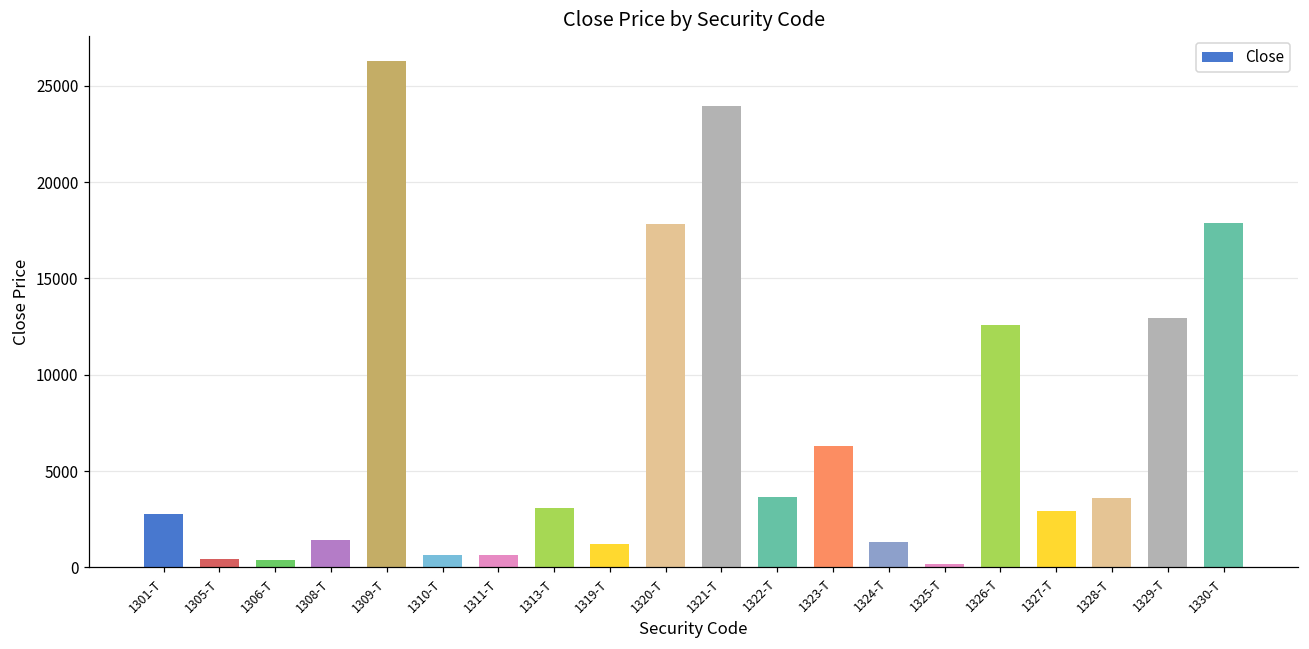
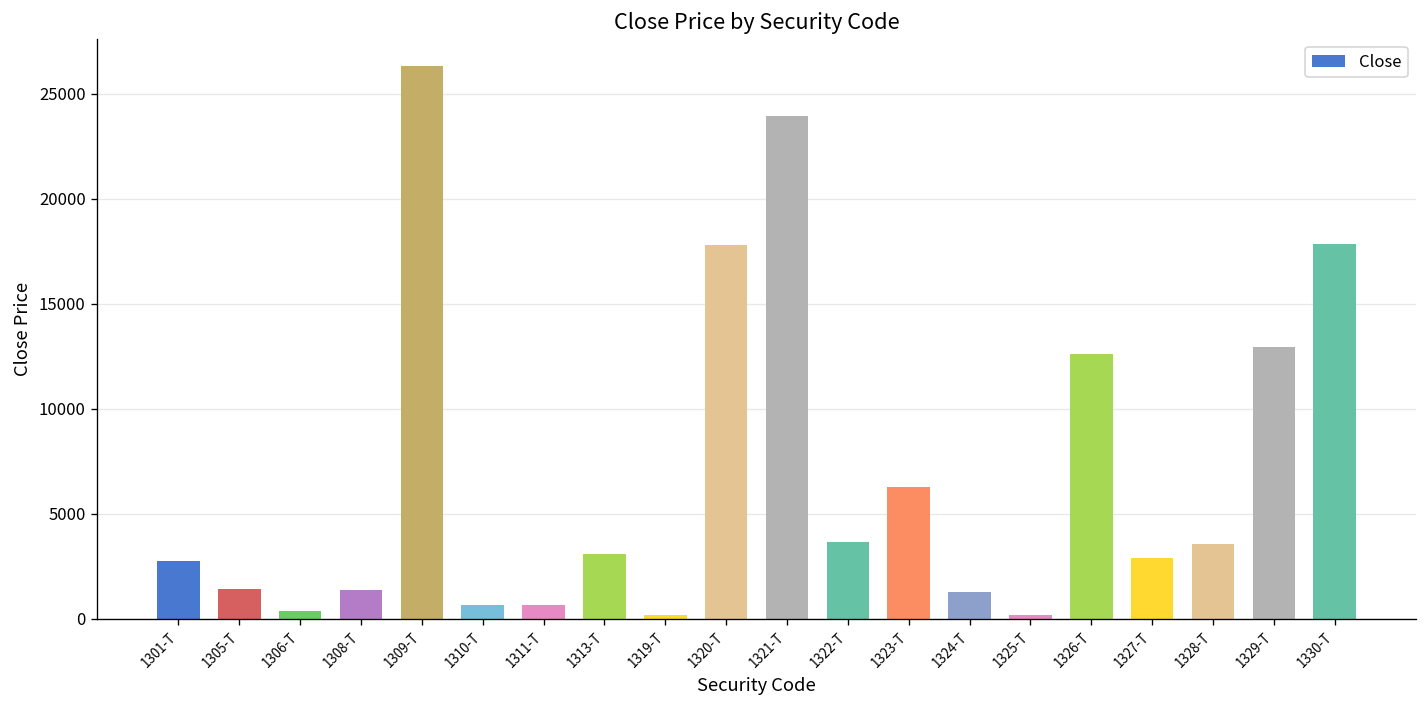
1305-T: 500 -> 1400
1319-T: 1200 -> 200
